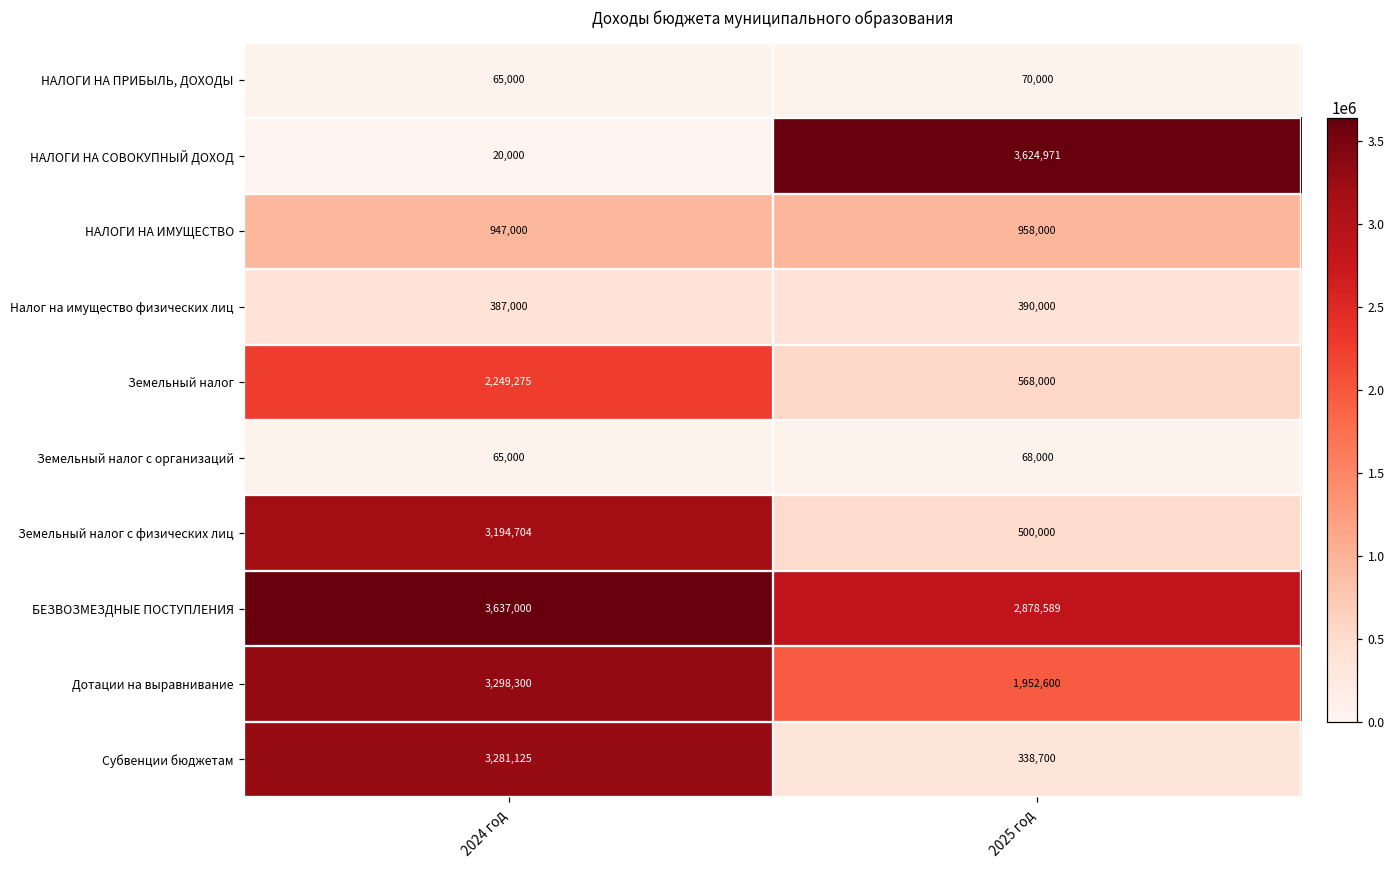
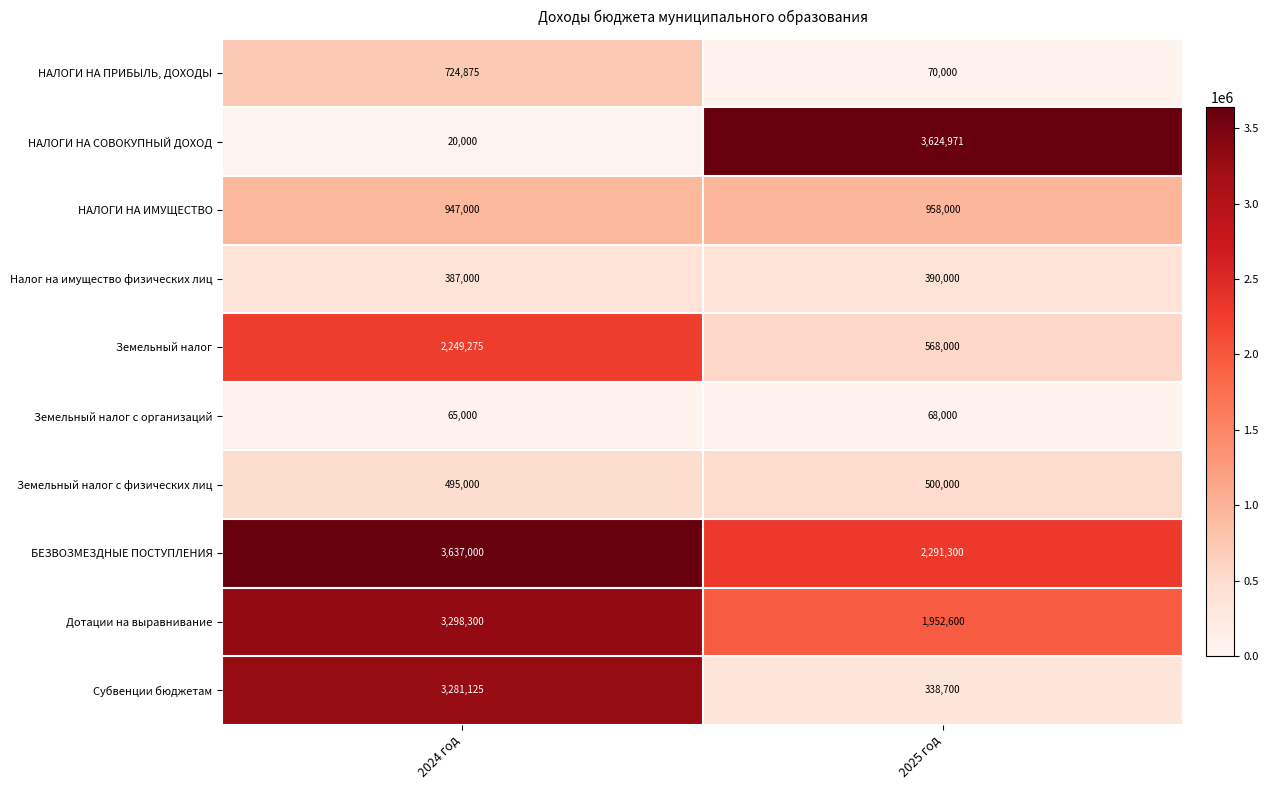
НАЛОГИ НА ПРИБЫЛЬ, ДОХОДЫ, 2024 год: 65,000 -> 724,875
Земельный налог с физических лиц, 2024 год: 3,194,704 -> 495,000
БЕЗВОЗМЕЗДНЫЕ ПОСТУПЛЕНИЯ, 2025 год: 2,878,589 -> 2,291,300
